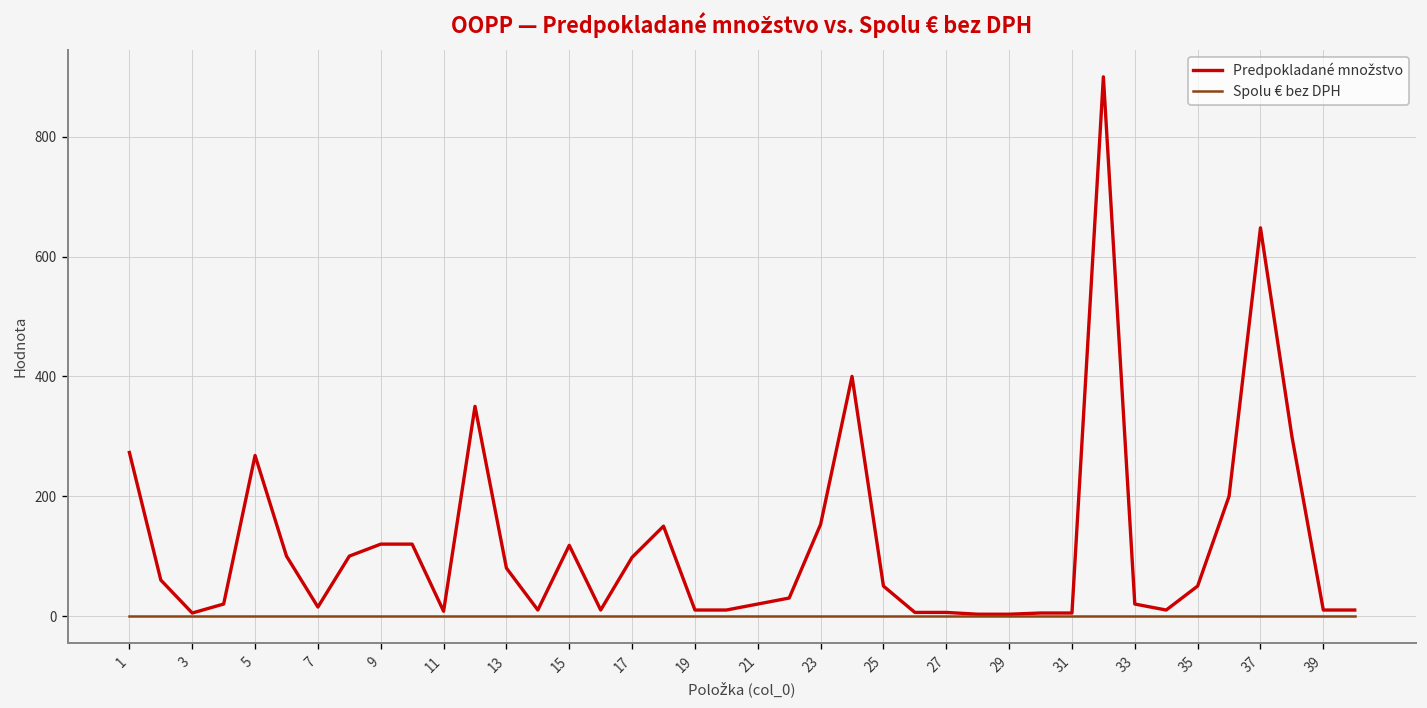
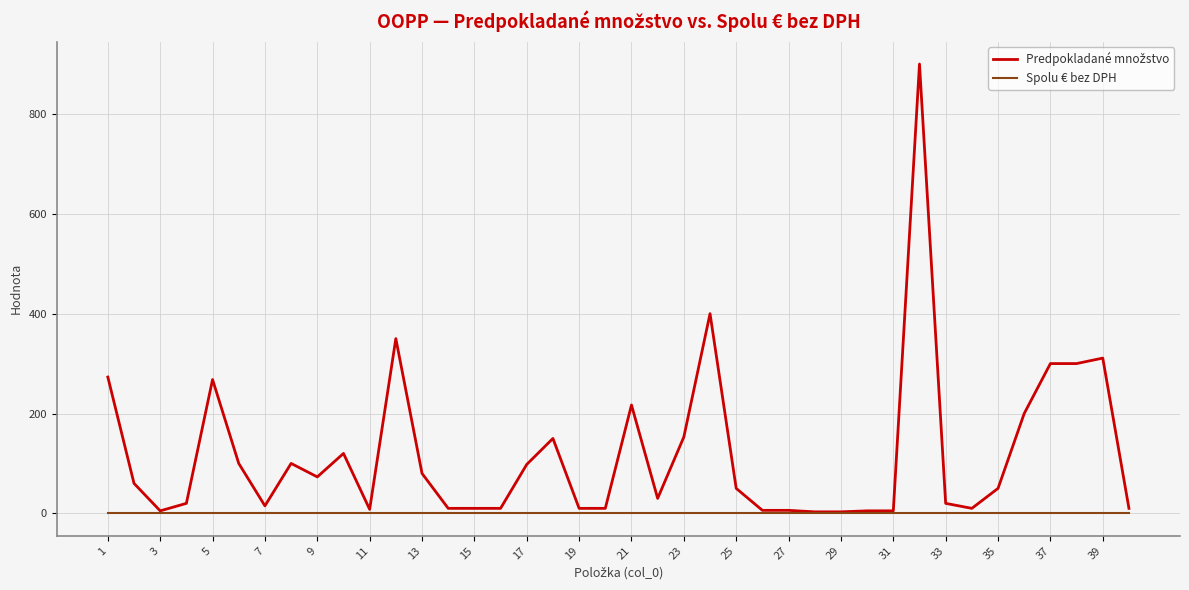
Predpokladané množstvo, 9: 120 -> 70
Predpokladané množstvo, 15: 120 -> 10
Predpokladané množstvo, 21: 20 -> 220
Predpokladané množstvo, 37: 650 -> 300
Predpokladané množstvo, 39: 10 -> 310
